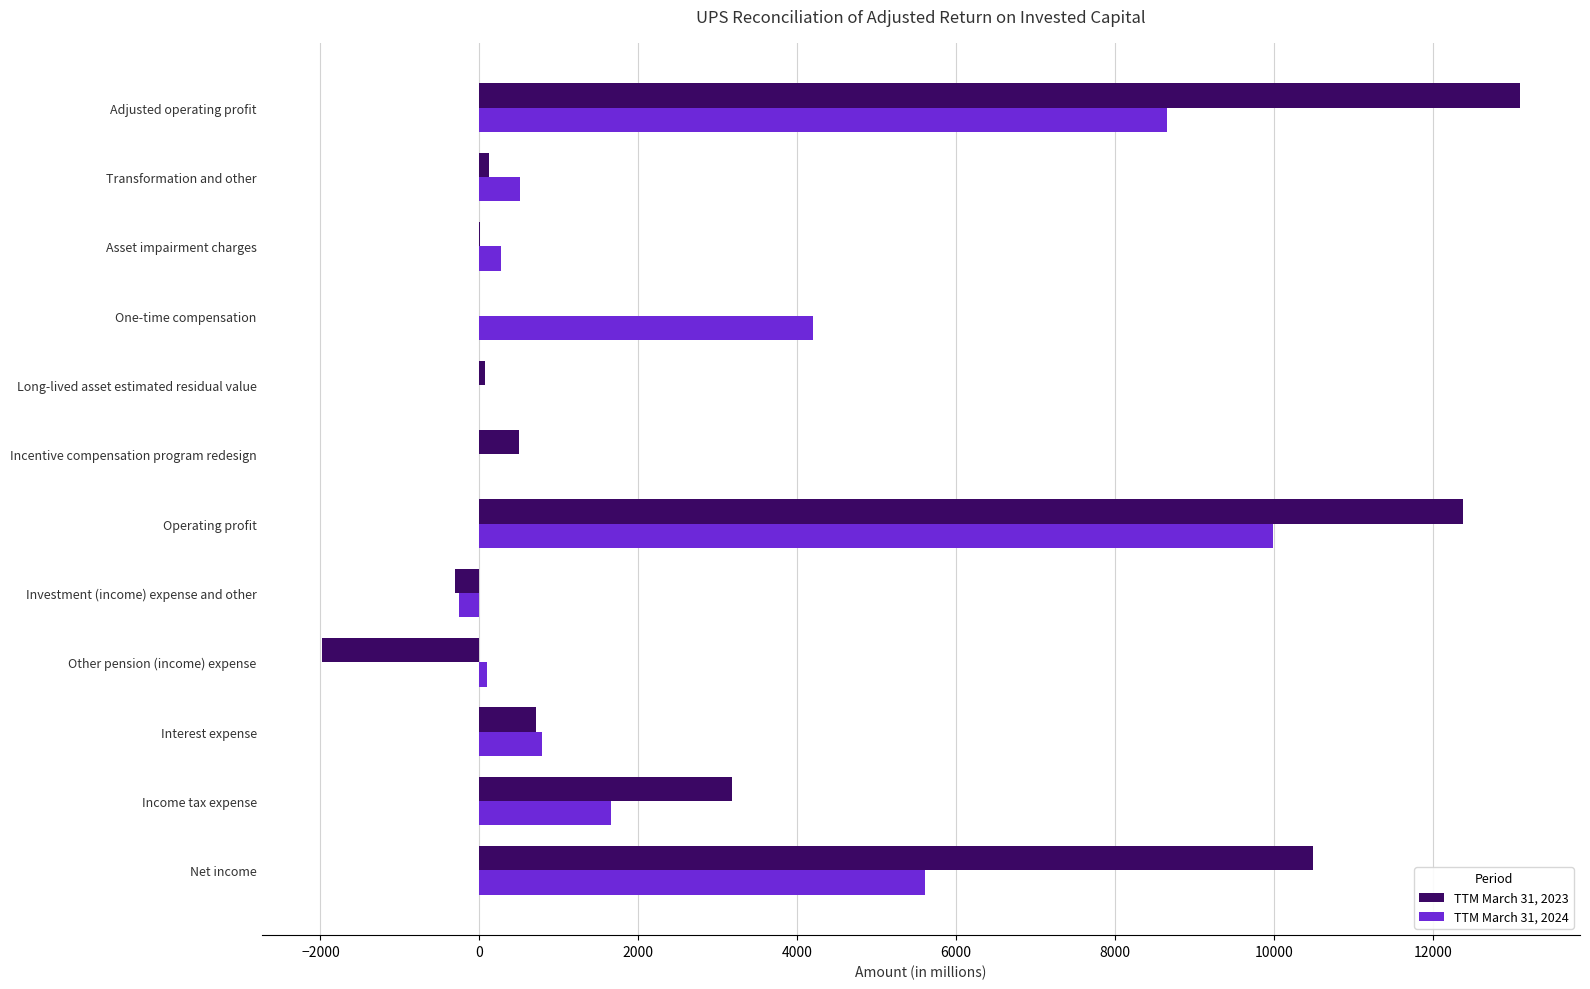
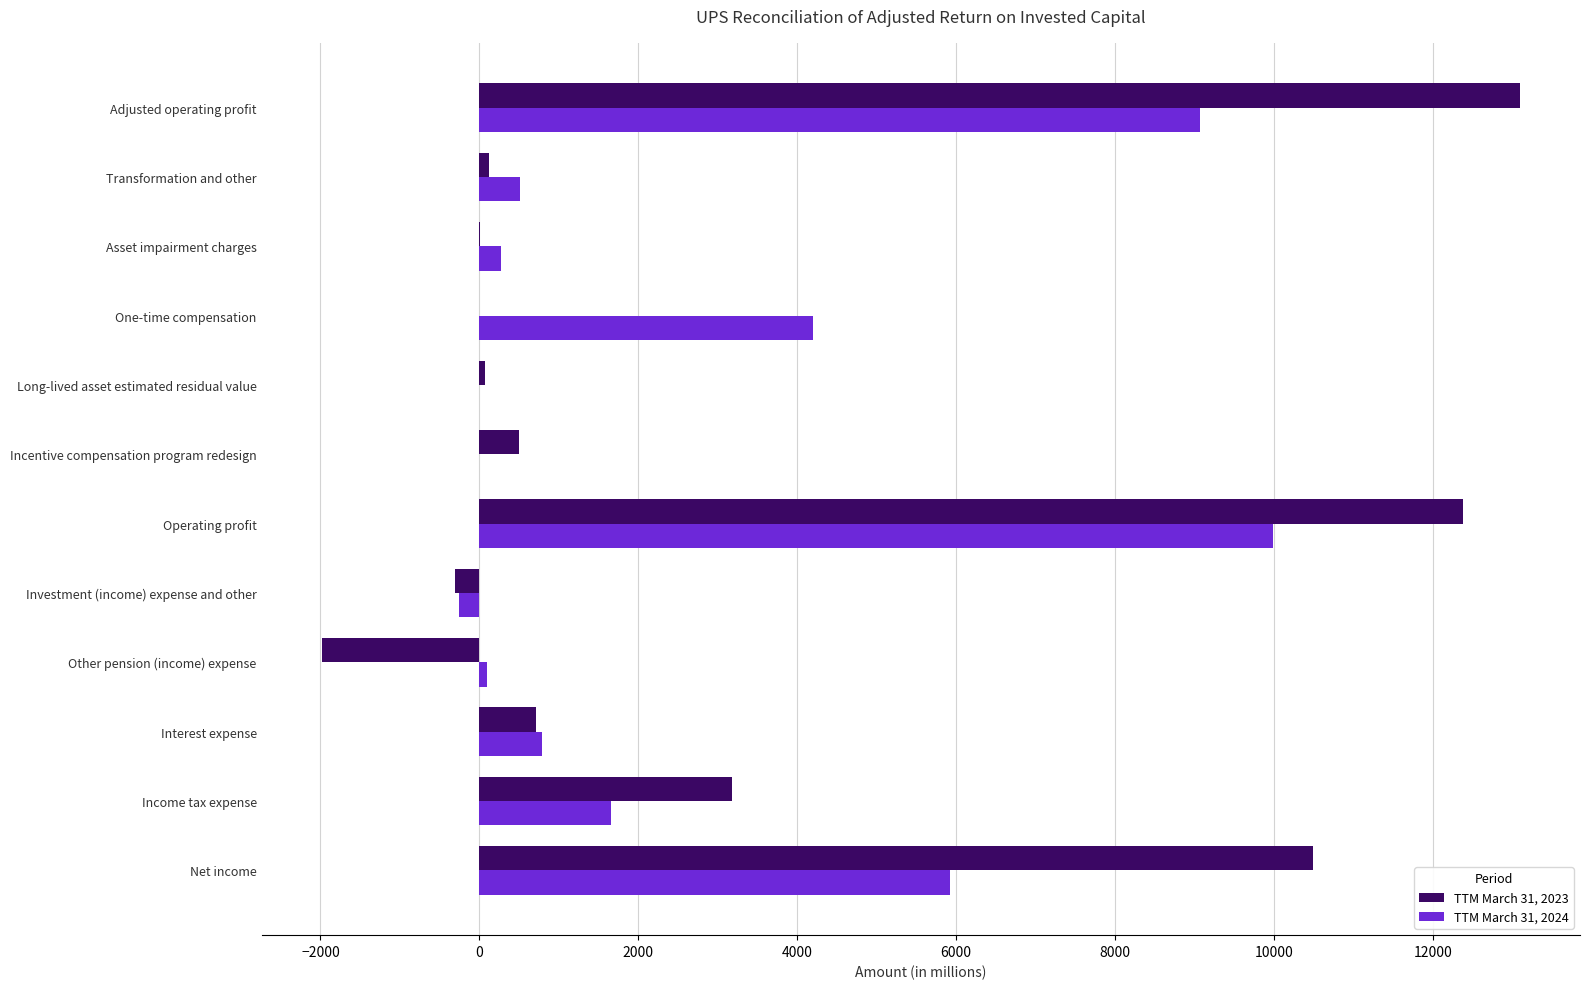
TTM March 31, 2024, Adjusted operating profit: 8700 -> 9100
TTM March 31, 2024, Net income: 5600 -> 5900
